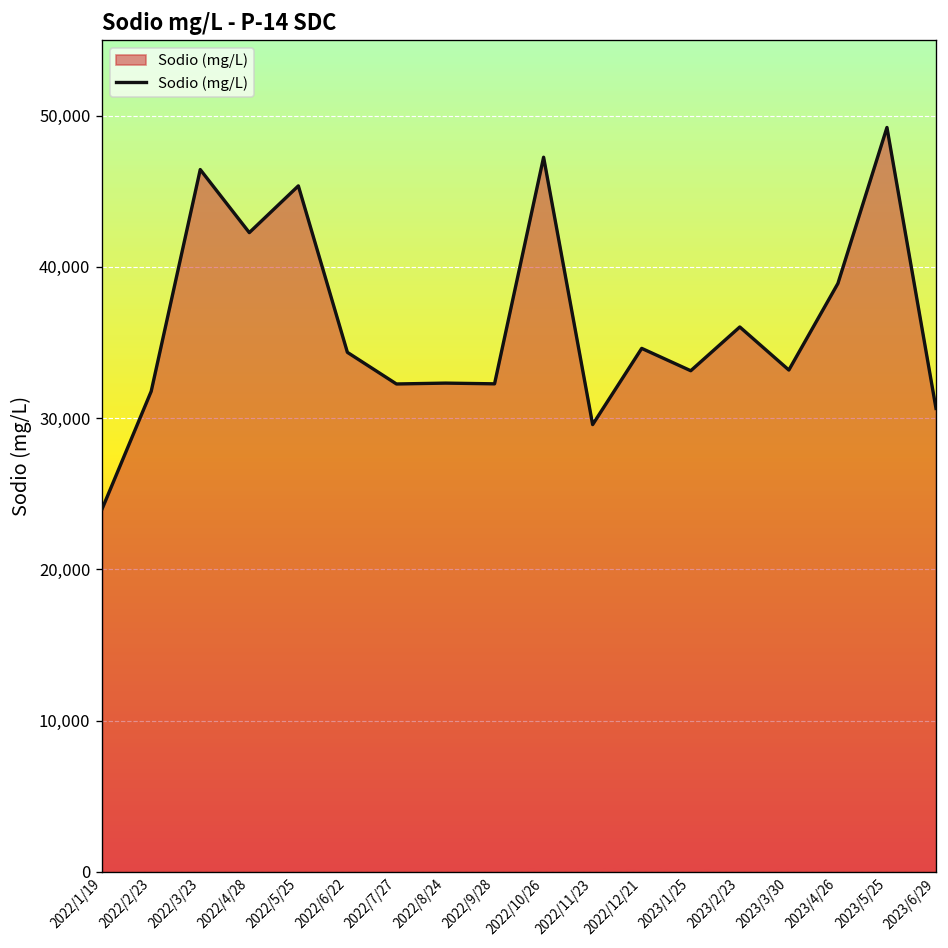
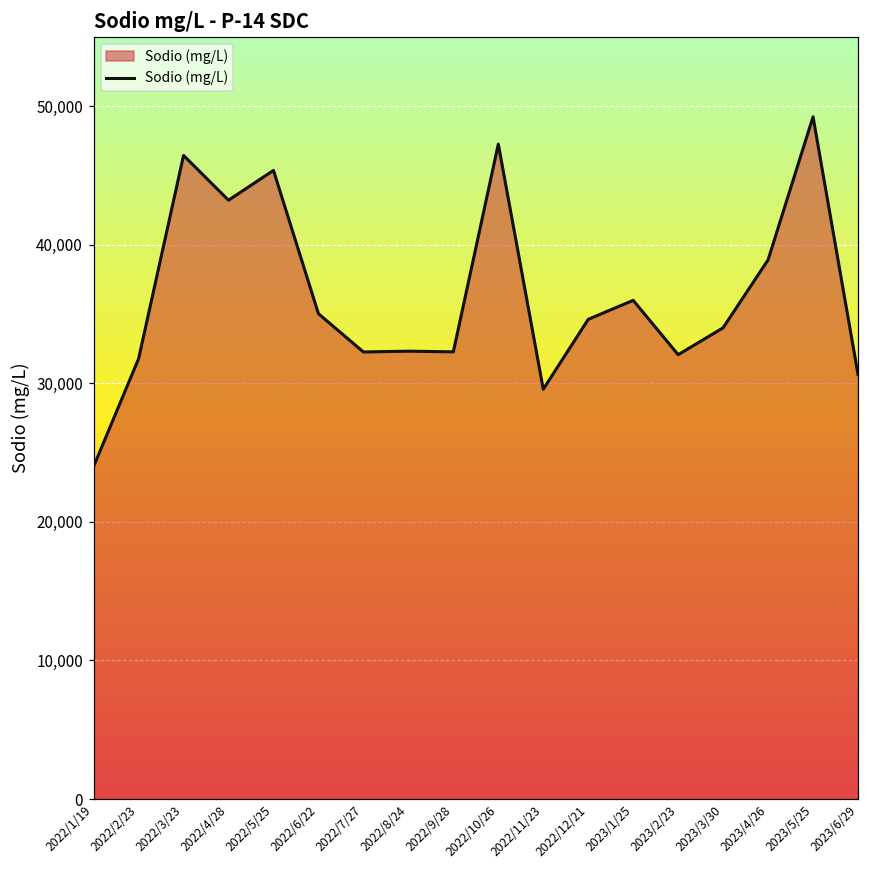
2022/4/28: 42,300 -> 43,200
2022/6/22: 34,300 -> 35,000
2023/1/25: 33,100 -> 36,000
2023/2/23: 36,000 -> 32,100
2023/3/30: 33,200 -> 34,000
